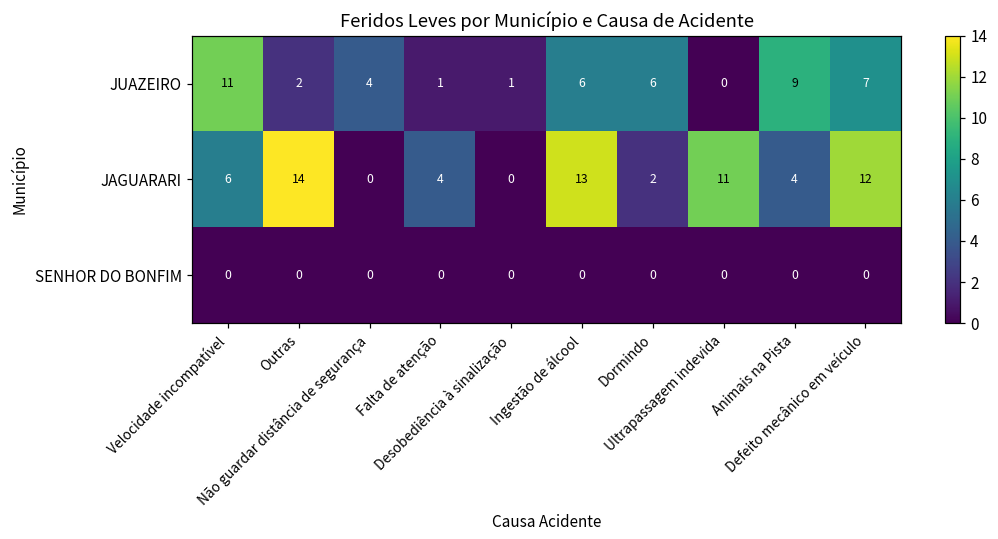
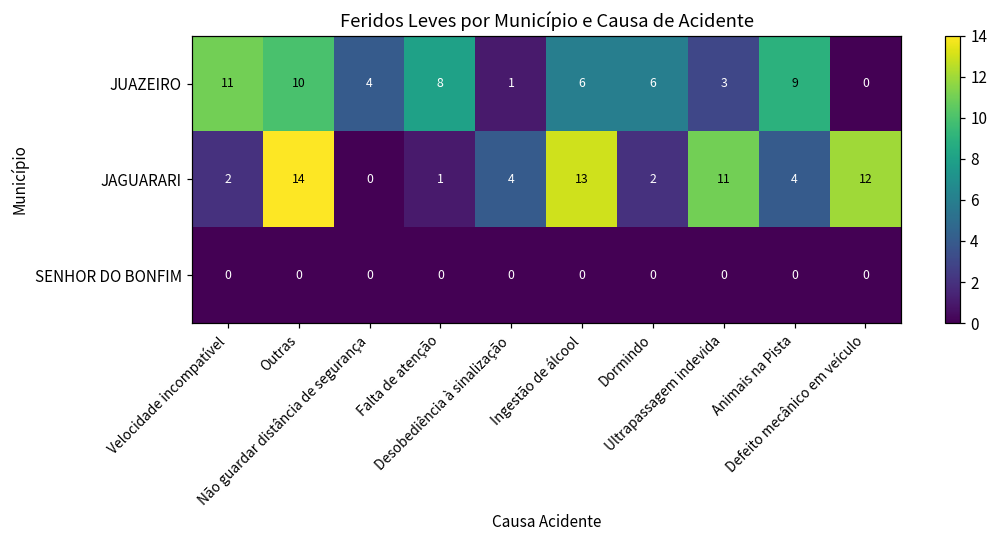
JUAZEIRO, Outras: 2 -> 10
JUAZEIRO, Falta de atenção: 1 -> 8
JUAZEIRO, Ultrapassagem indevida: 0 -> 3
JUAZEIRO, Defeito mecânico em veículo: 7 -> 0
JAGUARARI, Velocidade incompatível: 6 -> 2
JAGUARARI, Falta de atenção: 4 -> 1
JAGUARARI, Desobediência à sinalização: 0 -> 4
